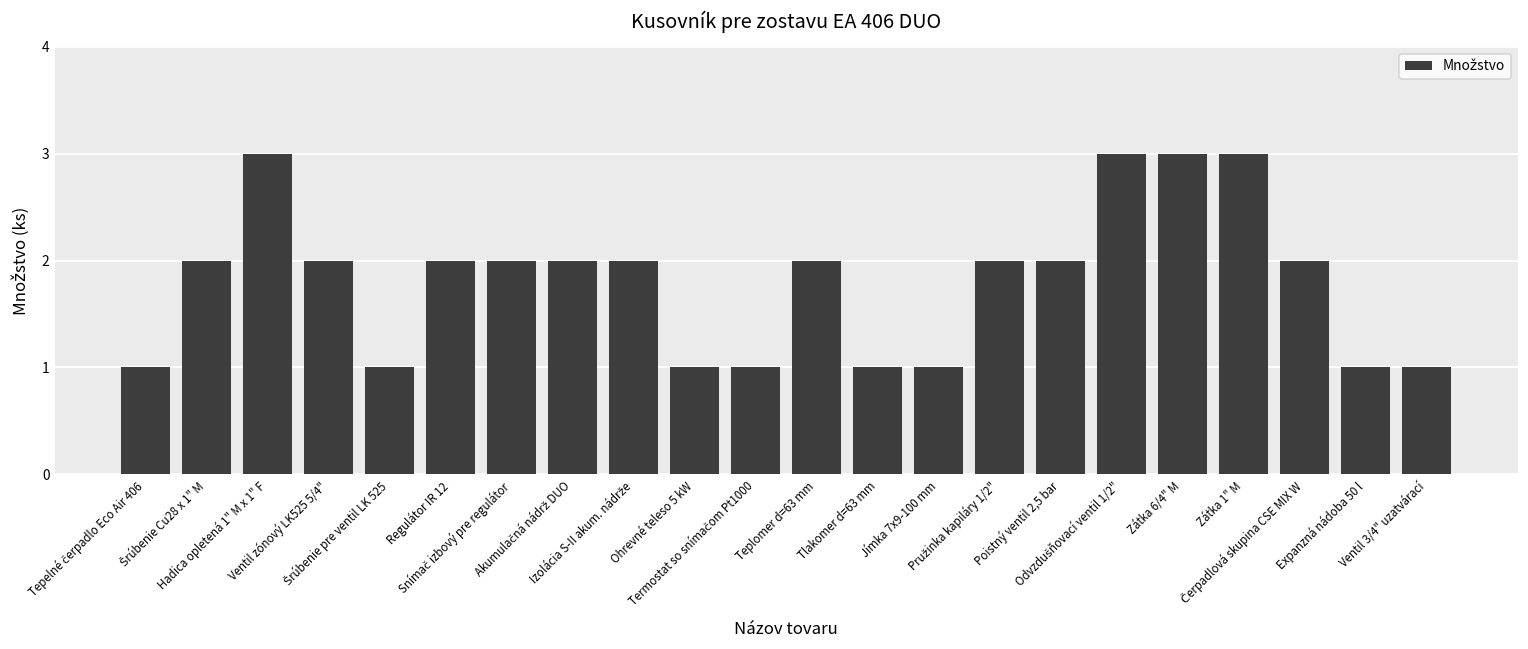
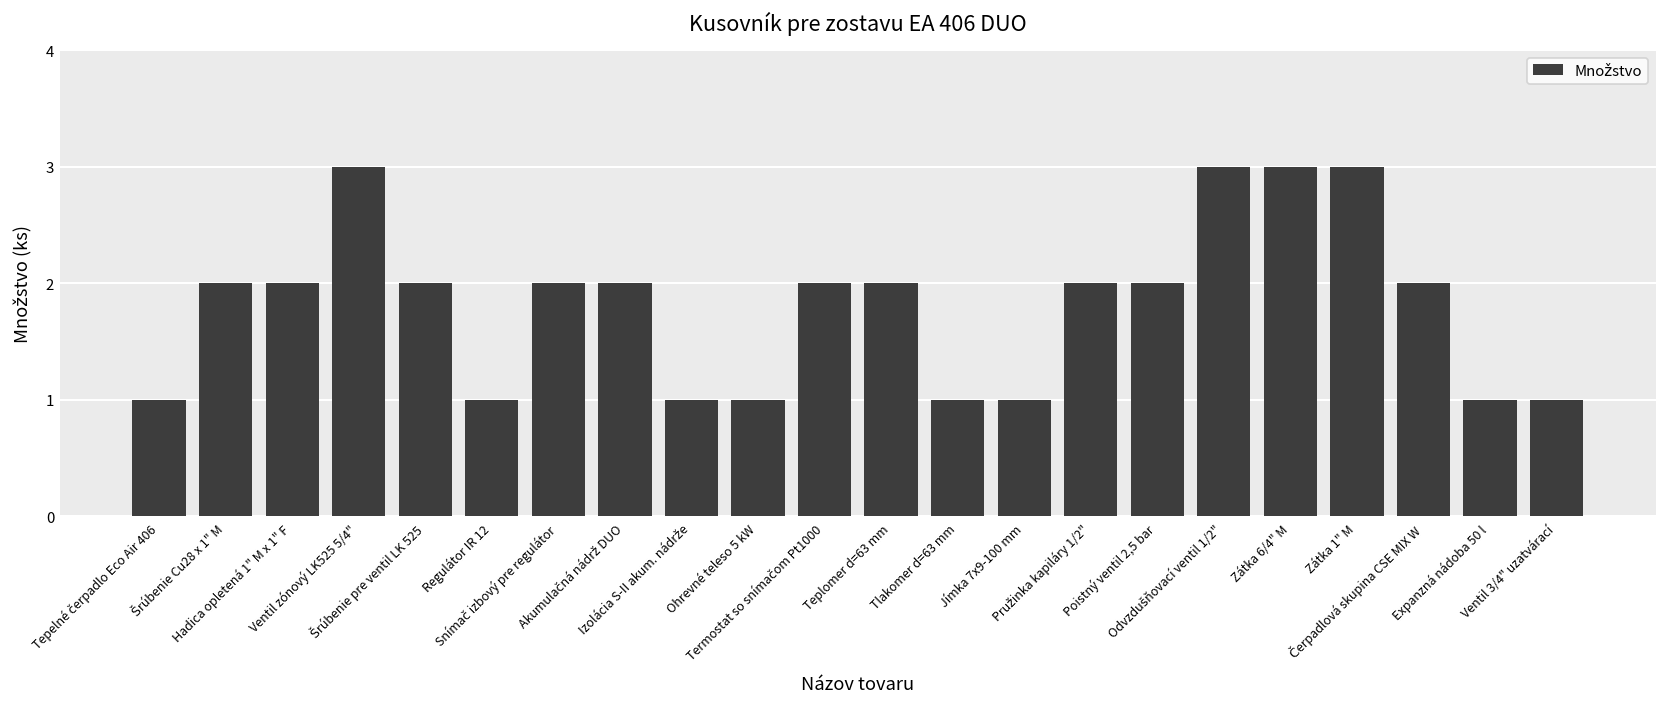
Hadica opletená 1" M x 1" F: 3 -> 2
Ventil zónový LK525 5/4": 2 -> 3
Šrúbenie pre ventil LK 525: 1 -> 2
Regulátor IR 12: 2 -> 1
Izolácia S-II akum. nádrže: 2 -> 1
Termostat so snímačom Pt1000: 1 -> 2
